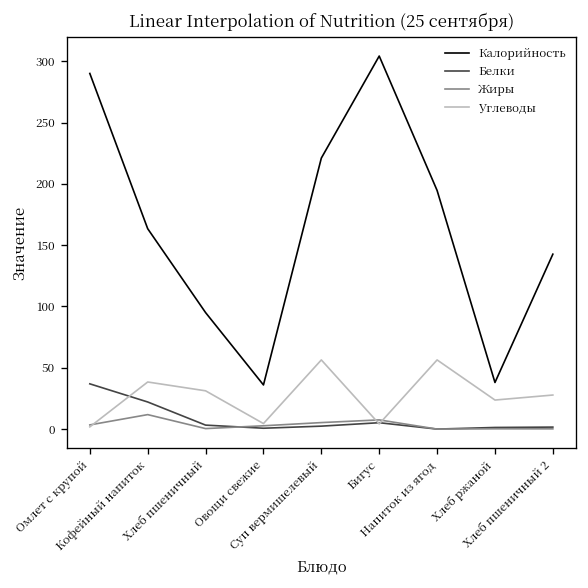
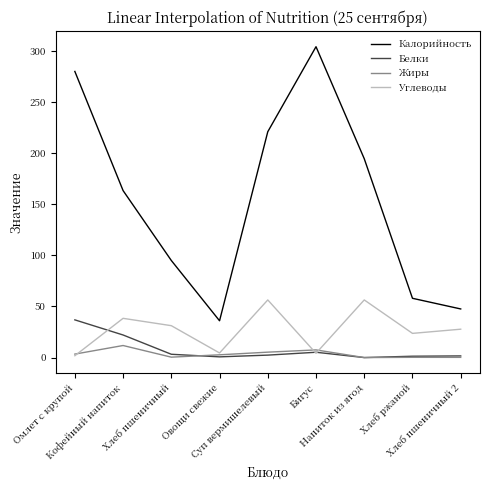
Калорийность, Омлет с крупой: 290 -> 280
Калорийность, Хлеб ржаной: 38 -> 58
Калорийность, Хлеб пшеничный 2: 143 -> 48
